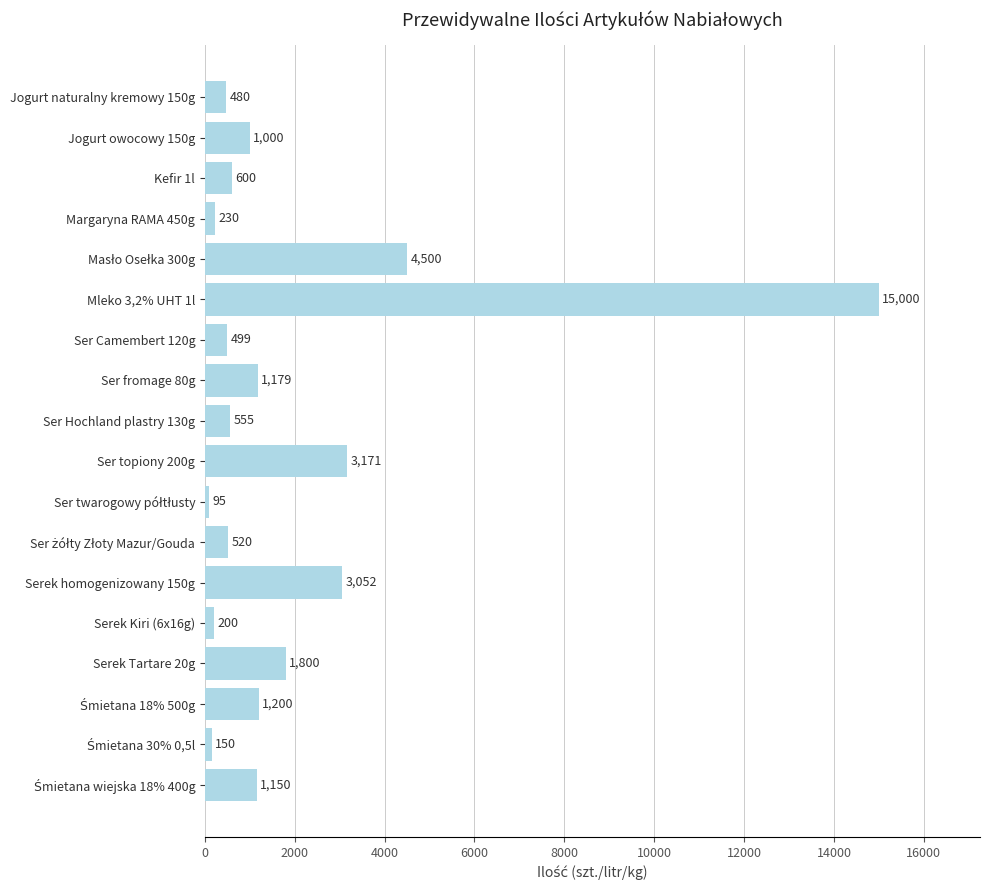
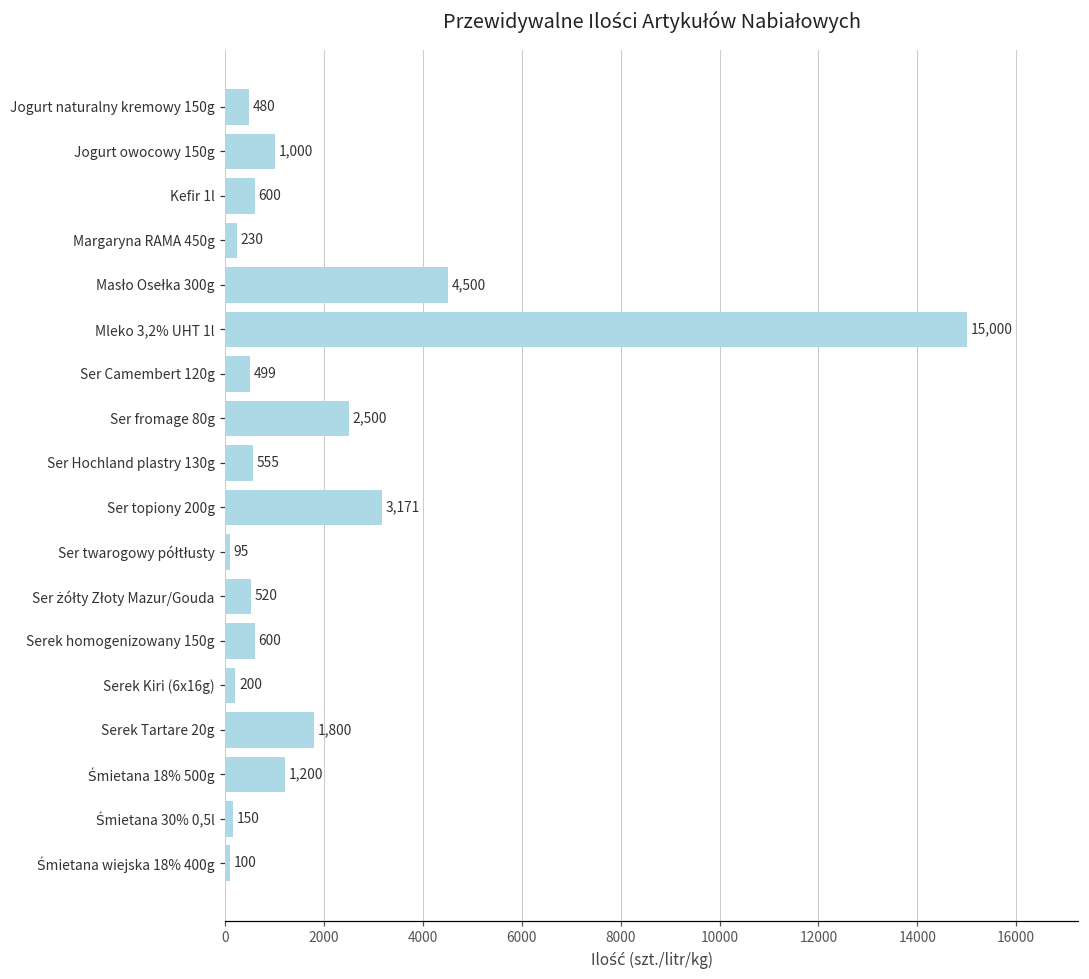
Ser fromage 80g: 1,179 -> 2,500
Serek homogenizowany 150g: 3,052 -> 600
Śmietana wiejska 18% 400g: 1,150 -> 100
